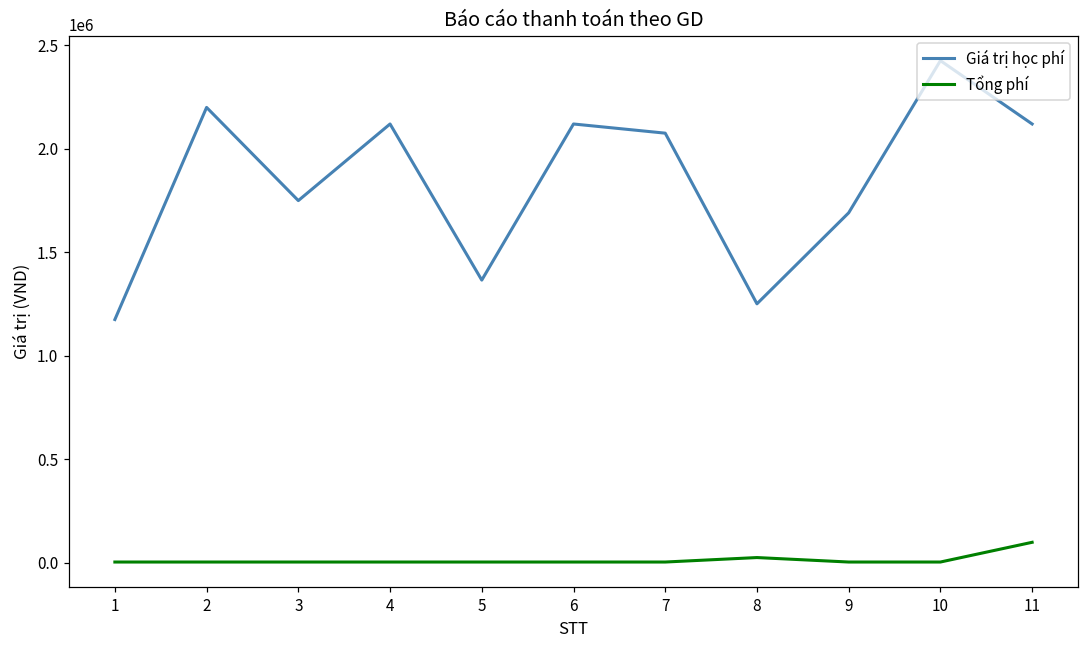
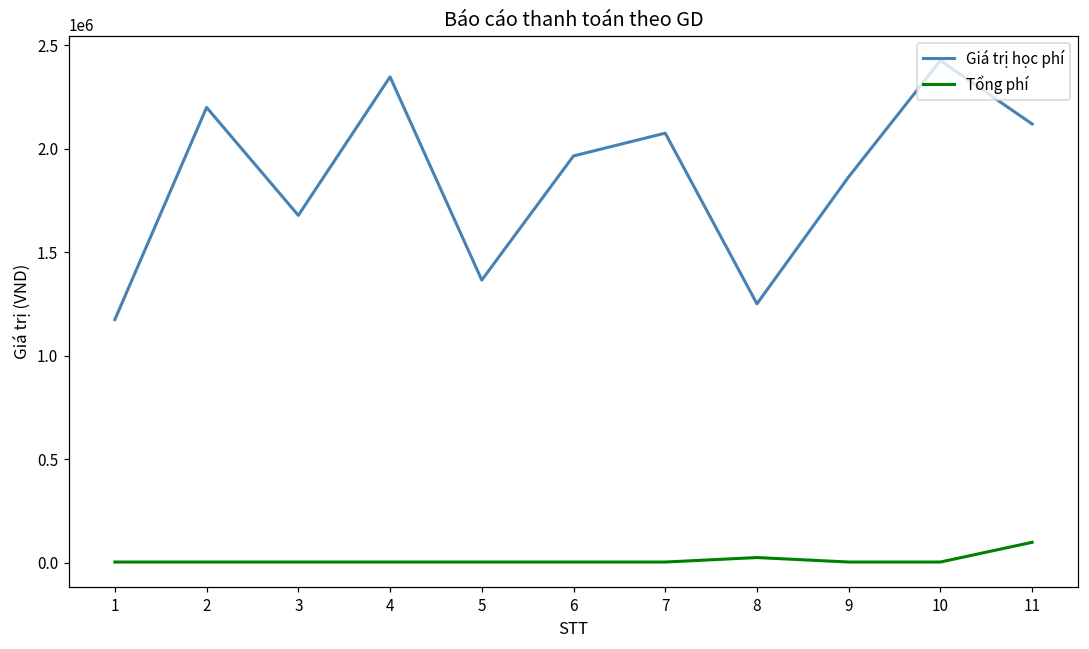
Giá trị học phí, 3: 1750000 -> 1680000
Giá trị học phí, 4: 2120000 -> 2350000
Giá trị học phí, 6: 2120000 -> 1960000
Giá trị học phí, 9: 1690000 -> 1860000
